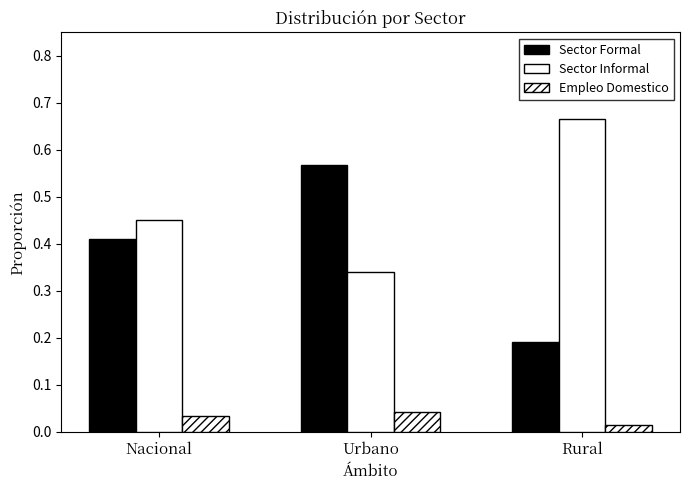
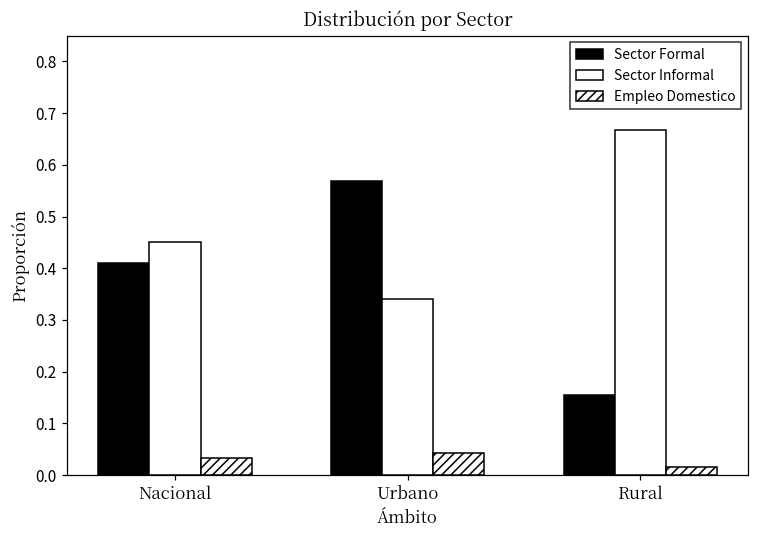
Sector Formal, Rural: 0.19 -> 0.16
